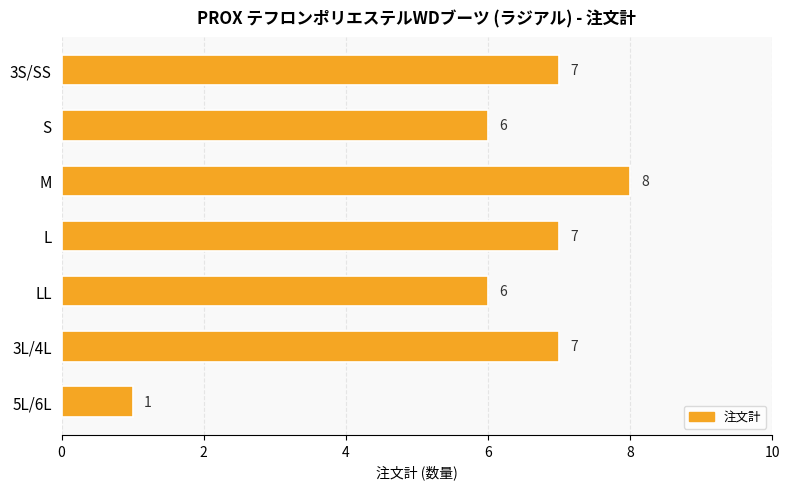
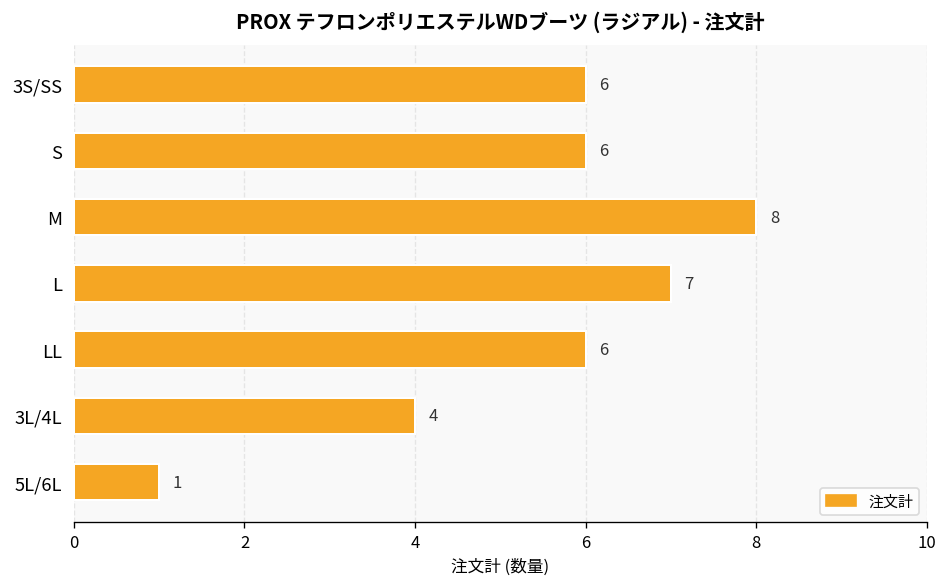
3S/SS: 7 -> 6
3L/4L: 7 -> 4
